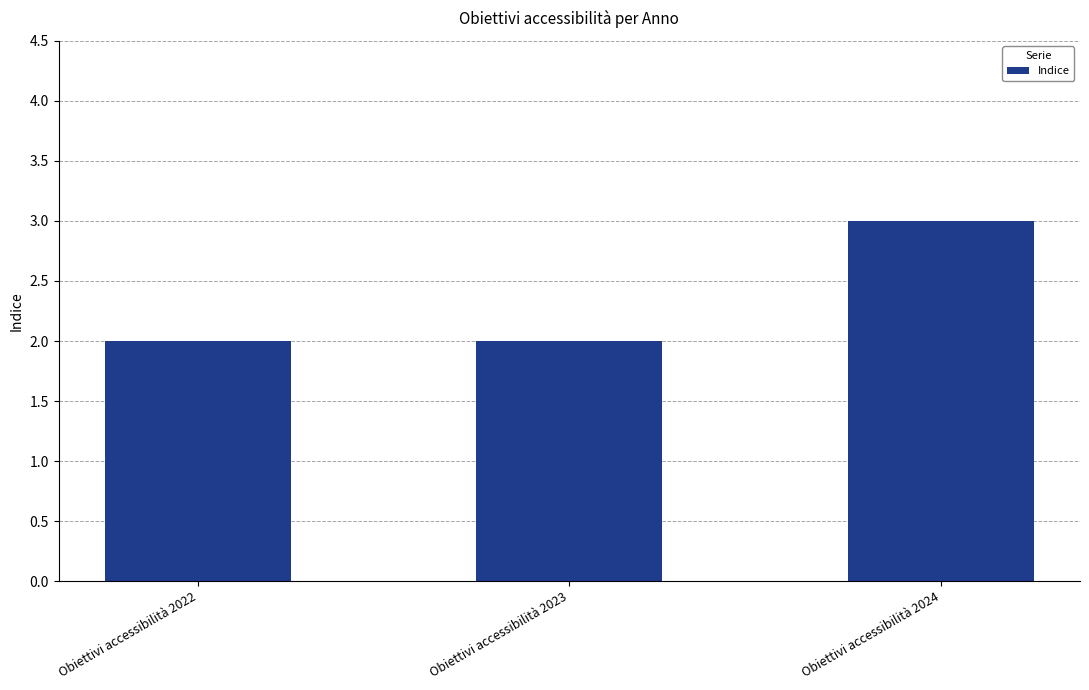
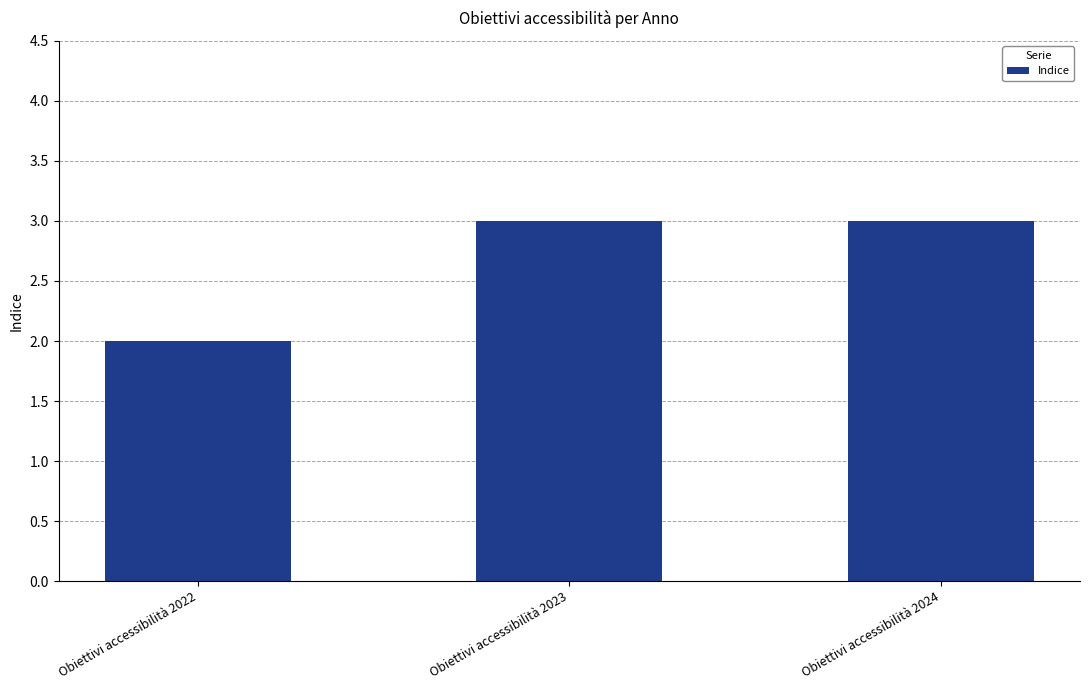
Obiettivi accessibilità 2023: 2 -> 3
